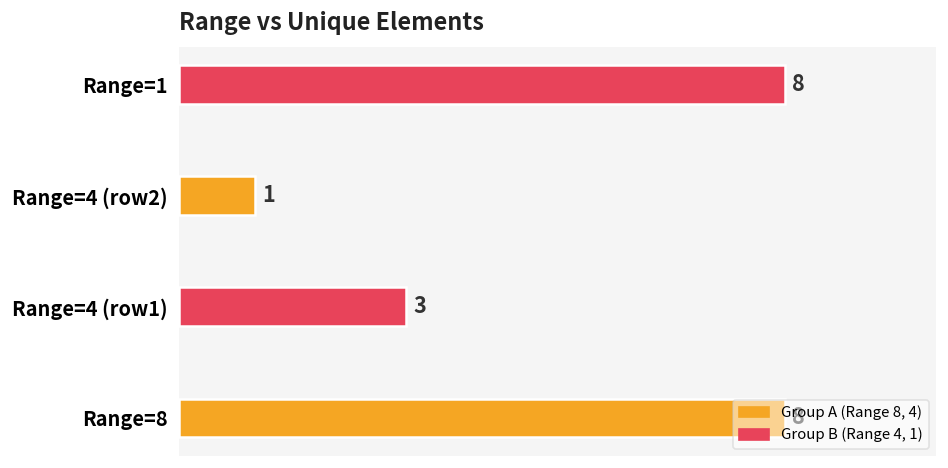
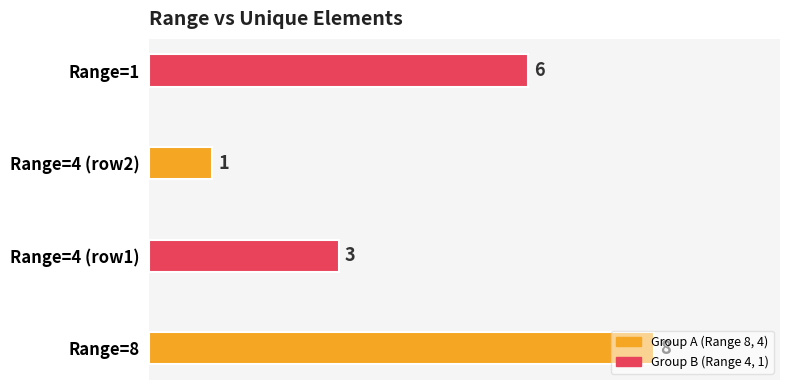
Range=1: 8 -> 6
